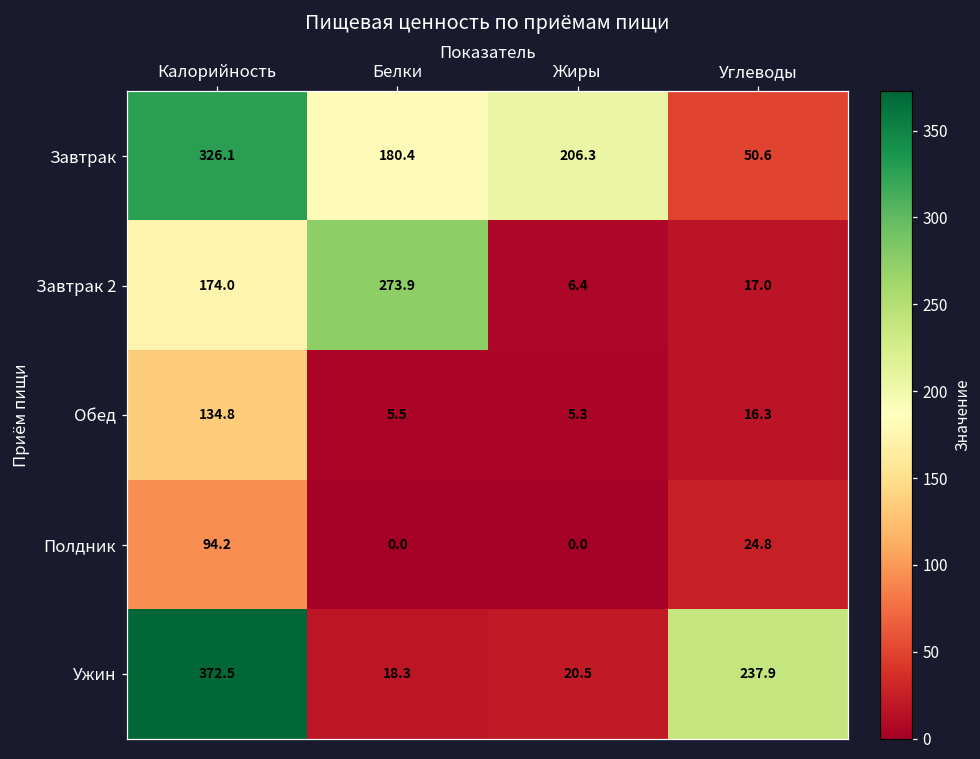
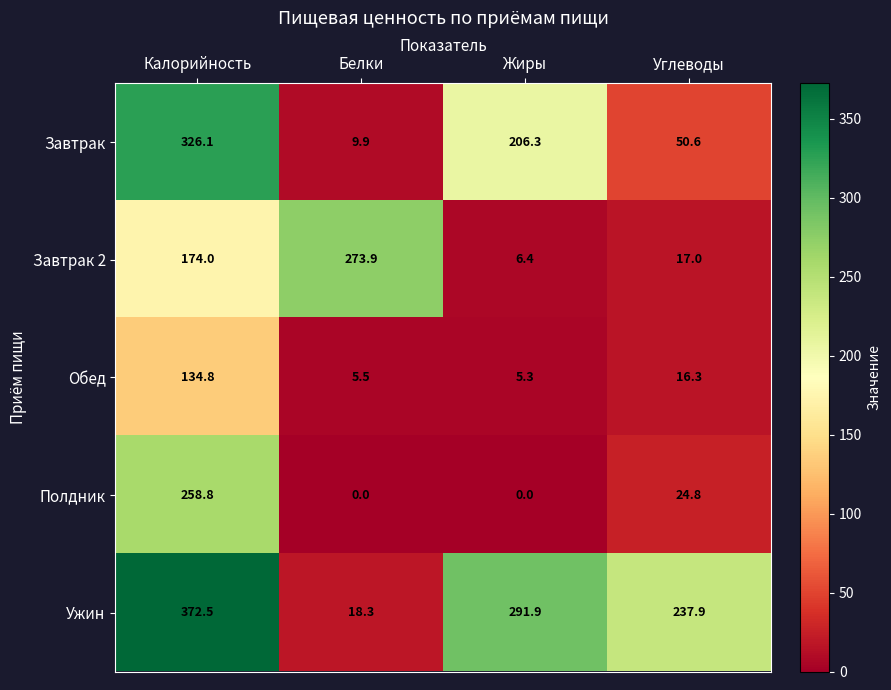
Завтрак, Белки: 180.4 -> 9.9
Полдник, Калорийность: 94.2 -> 258.8
Ужин, Жиры: 20.5 -> 291.9
